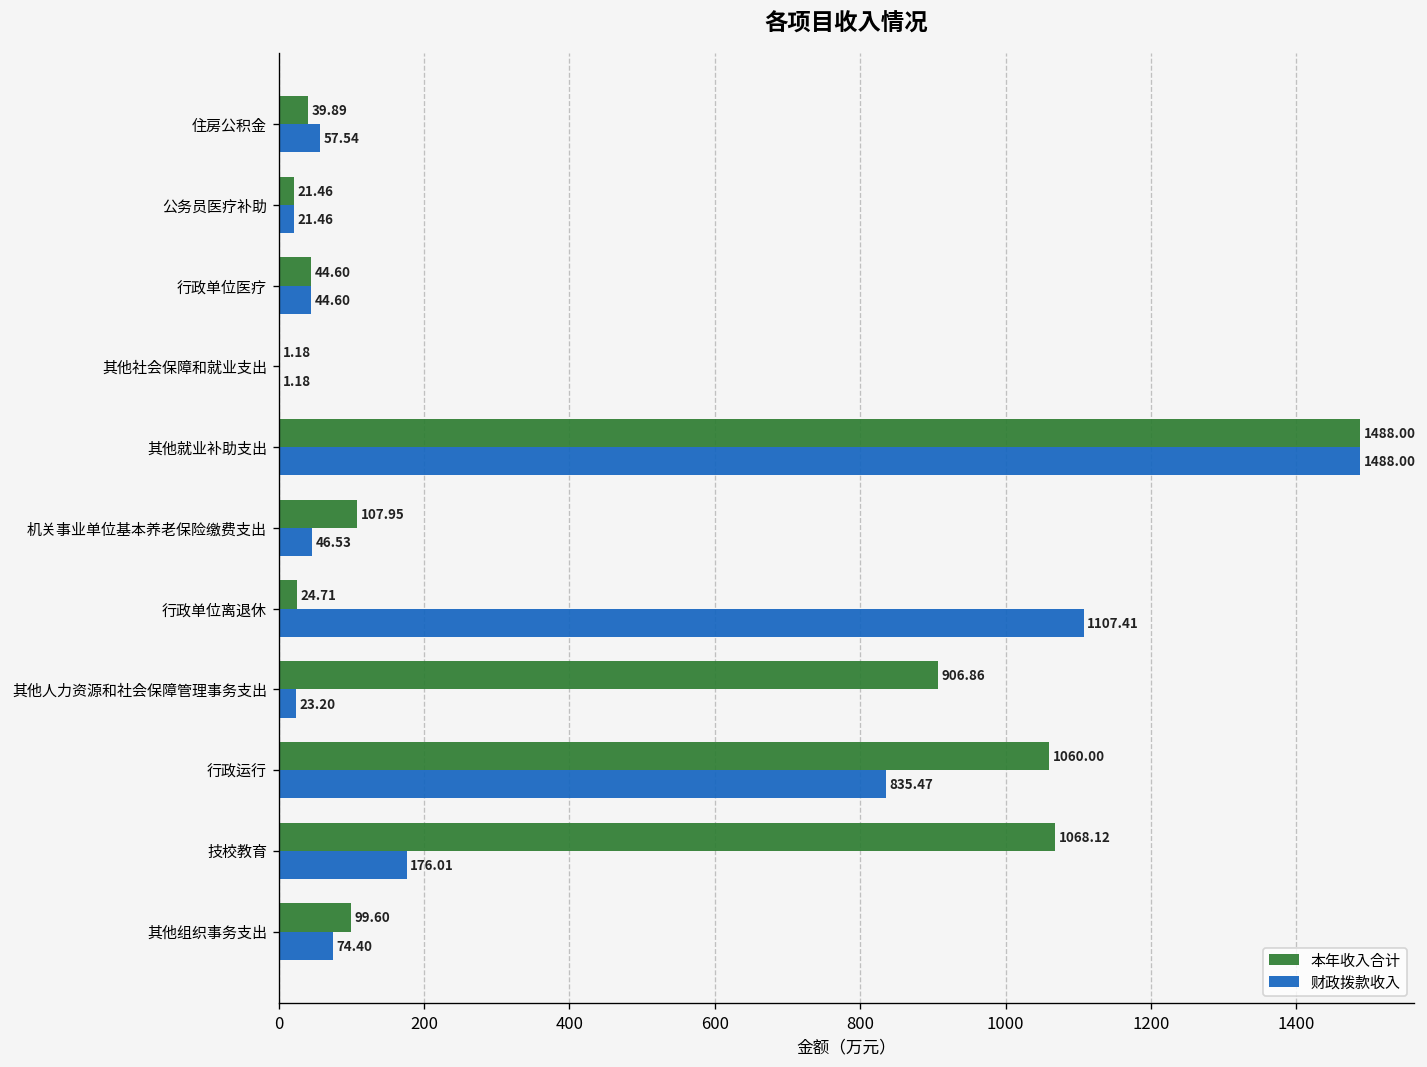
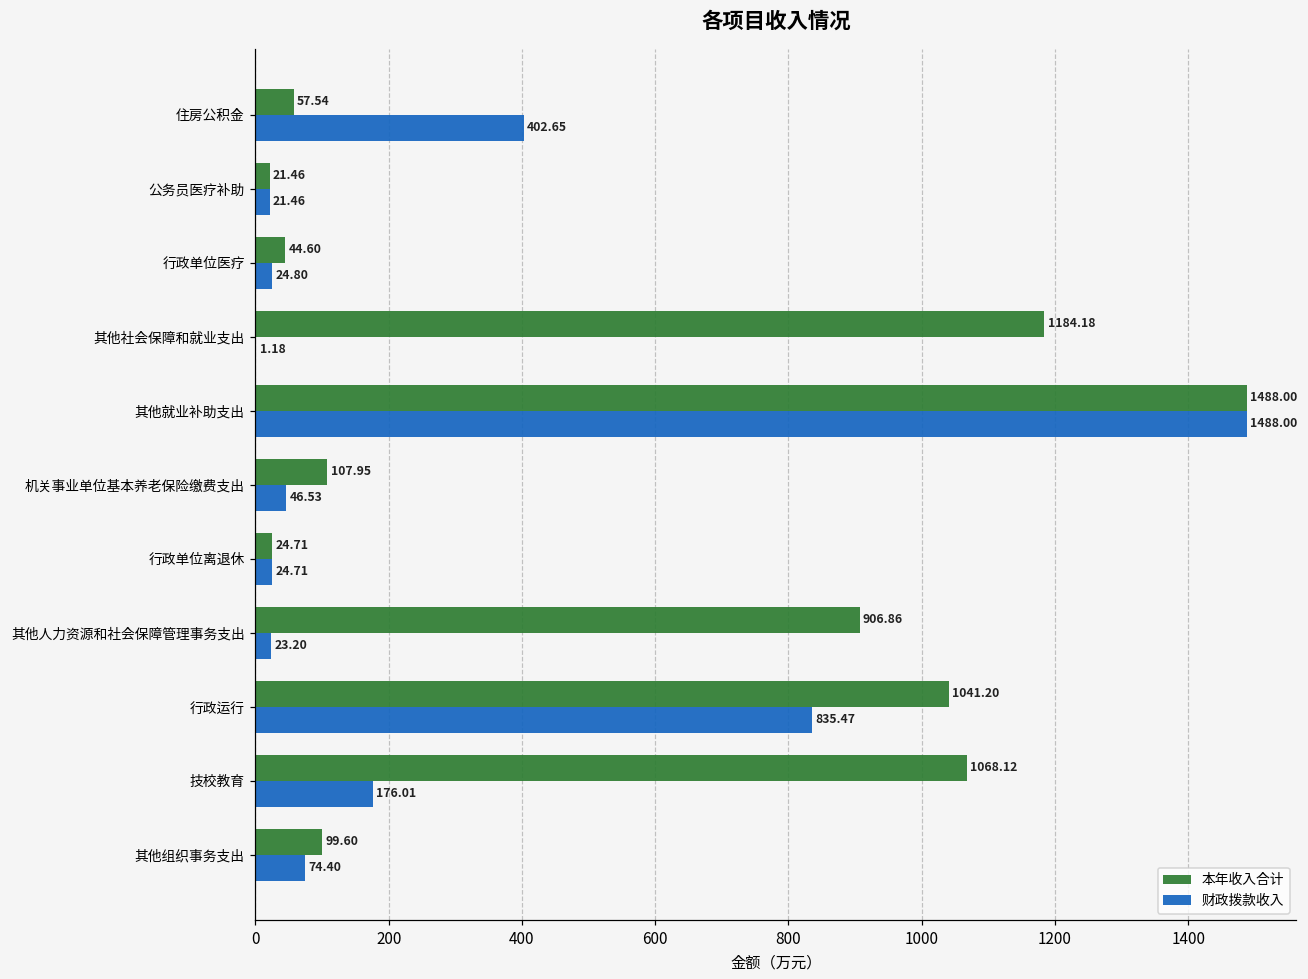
本年收入合计, 住房公积金: 39.89 -> 57.54
财政拨款收入, 住房公积金: 57.54 -> 402.65
财政拨款收入, 行政单位医疗: 44.60 -> 24.80
本年收入合计, 其他社会保障和就业支出: 1.18 -> 1184.18
财政拨款收入, 行政单位离退休: 1107.41 -> 24.71
本年收入合计, 行政运行: 1060.00 -> 1041.20
